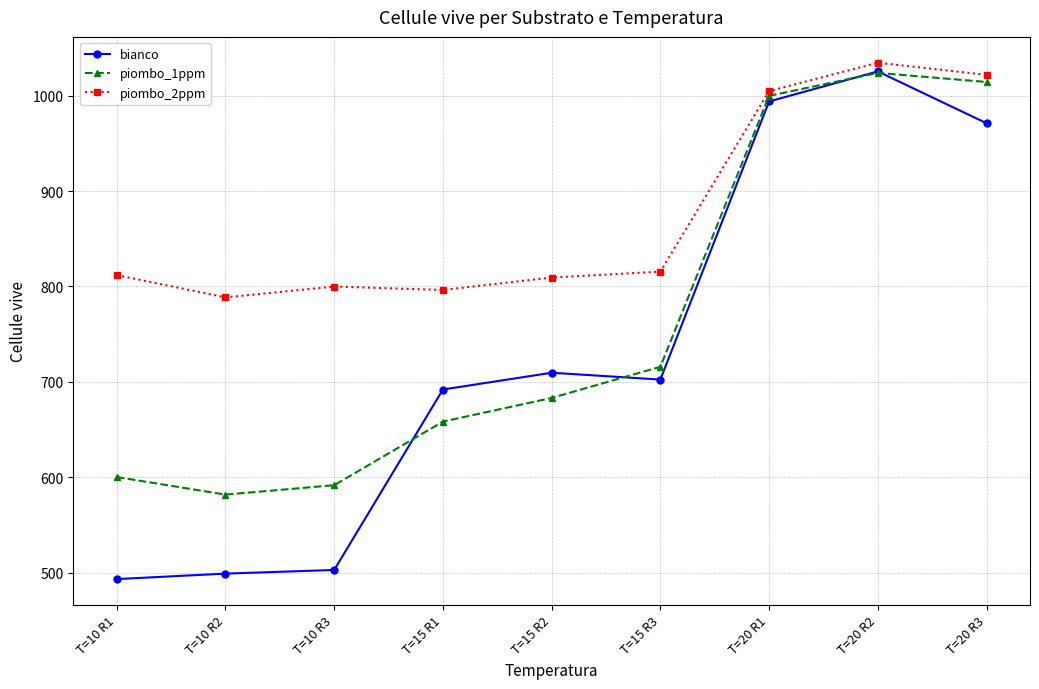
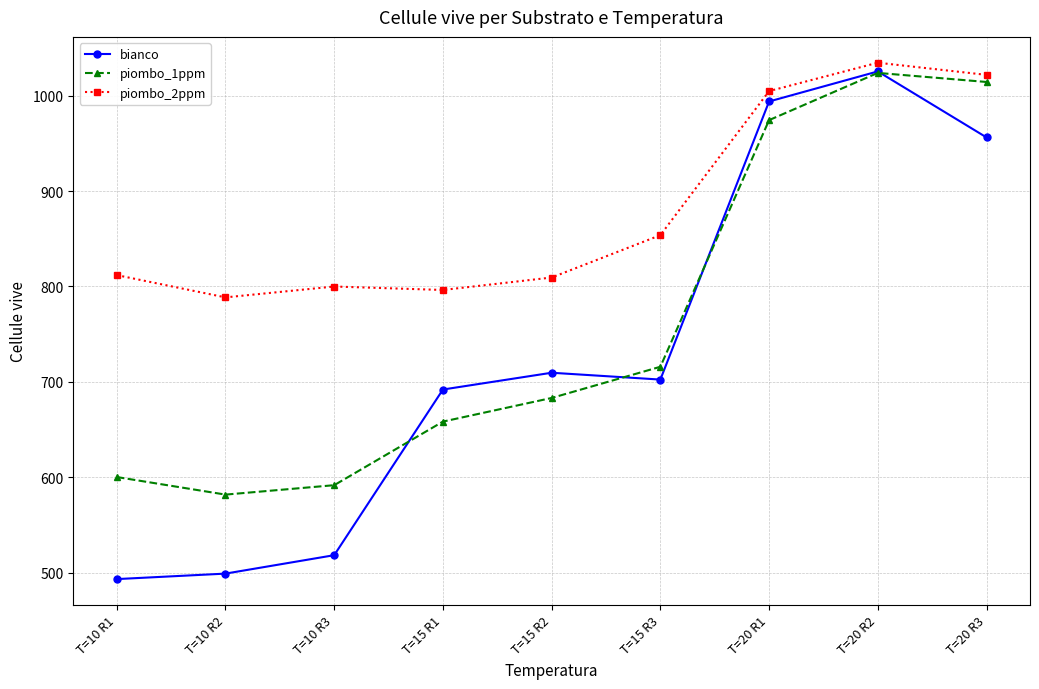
bianco, T=10 R3: 500 -> 520
piombo_2ppm, T=15 R3: 820 -> 850
piombo_1ppm, T=20 R1: 1000 -> 970
bianco, T=20 R3: 970 -> 960
